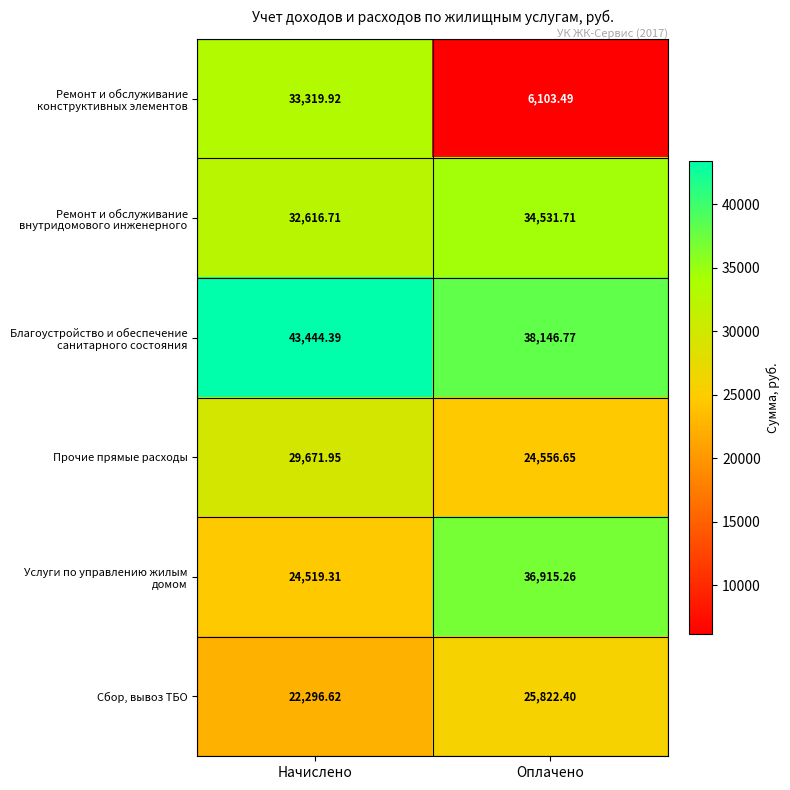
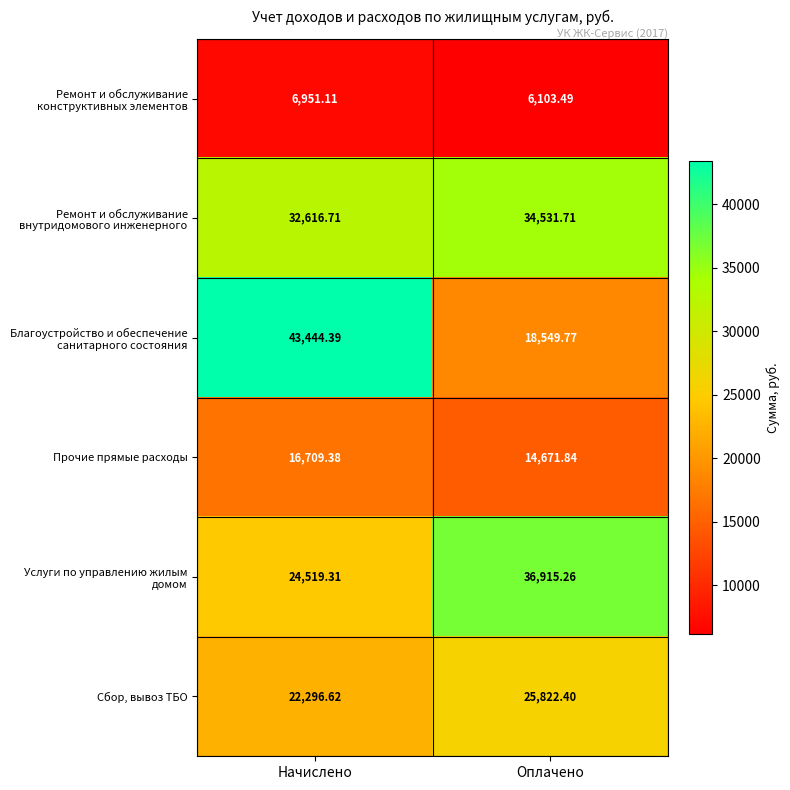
Ремонт и обслуживание конструктивных элементов, Начислено: 33,319.92 -> 6,951.11
Благоустройство и обеспечение санитарного состояния, Оплачено: 38,146.77 -> 18,549.77
Прочие прямые расходы, Начислено: 29,671.95 -> 16,709.38
Прочие прямые расходы, Оплачено: 24,556.65 -> 14,671.84
